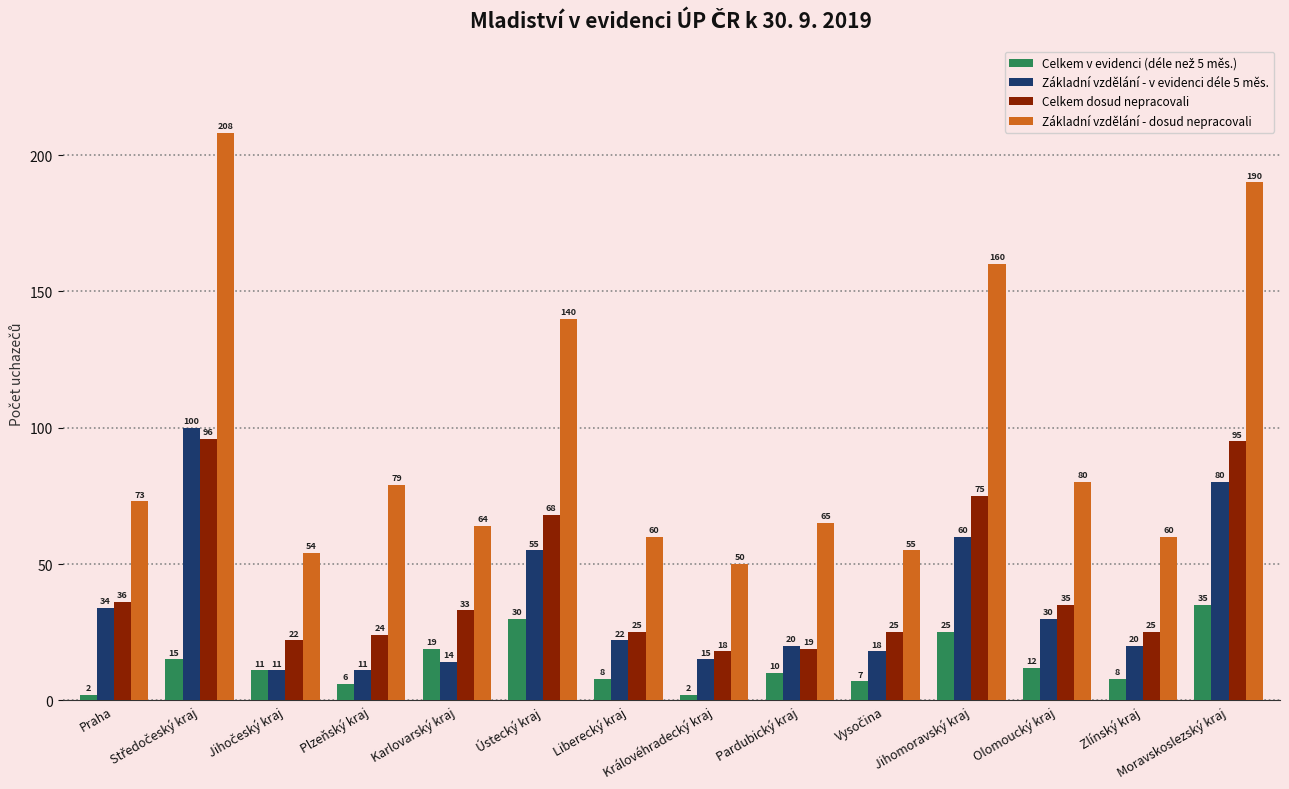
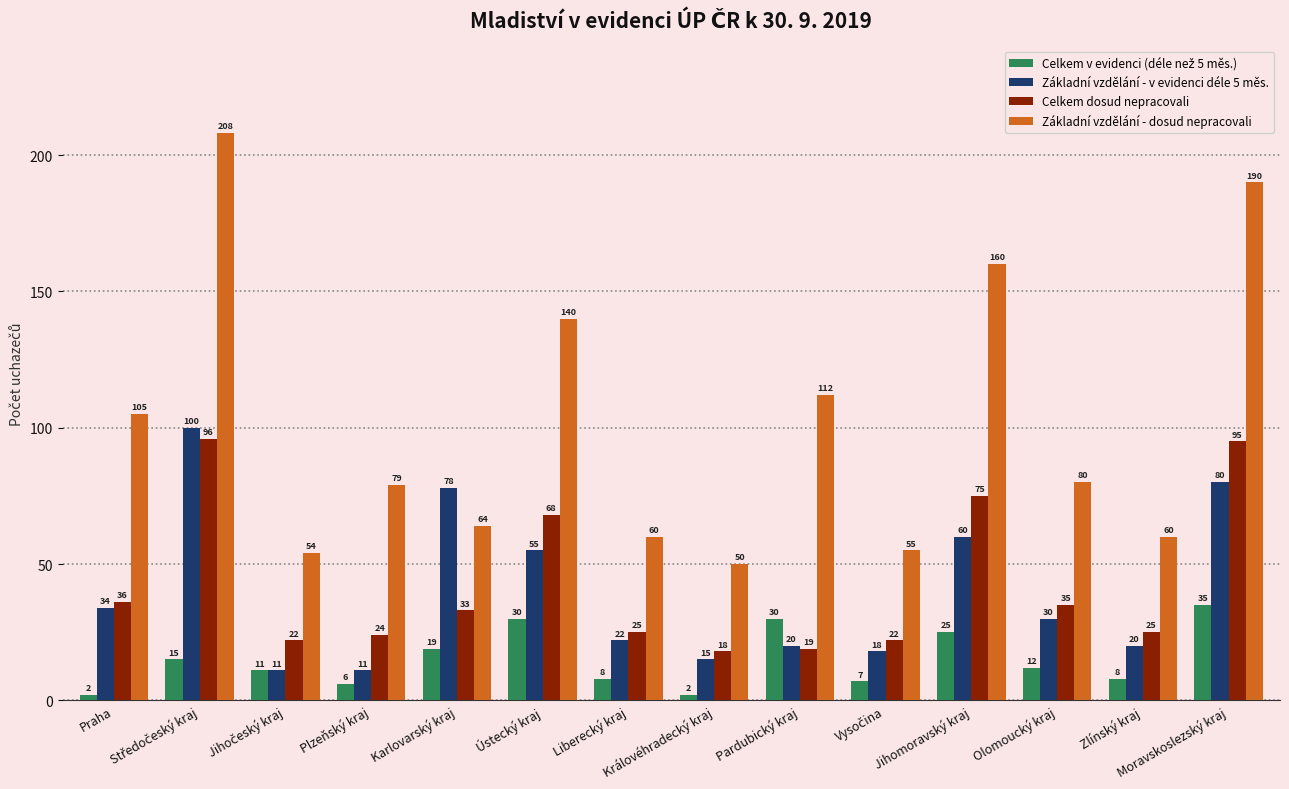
Základní vzdělání - dosud nepracovali, Praha: 73 -> 105
Základní vzdělání - v evidenci déle 5 měs., Karlovarský kraj: 14 -> 78
Celkem v evidenci (déle než 5 měs.), Pardubický kraj: 10 -> 30
Základní vzdělání - dosud nepracovali, Pardubický kraj: 65 -> 112
Celkem dosud nepracovali, Vysočina: 25 -> 22
